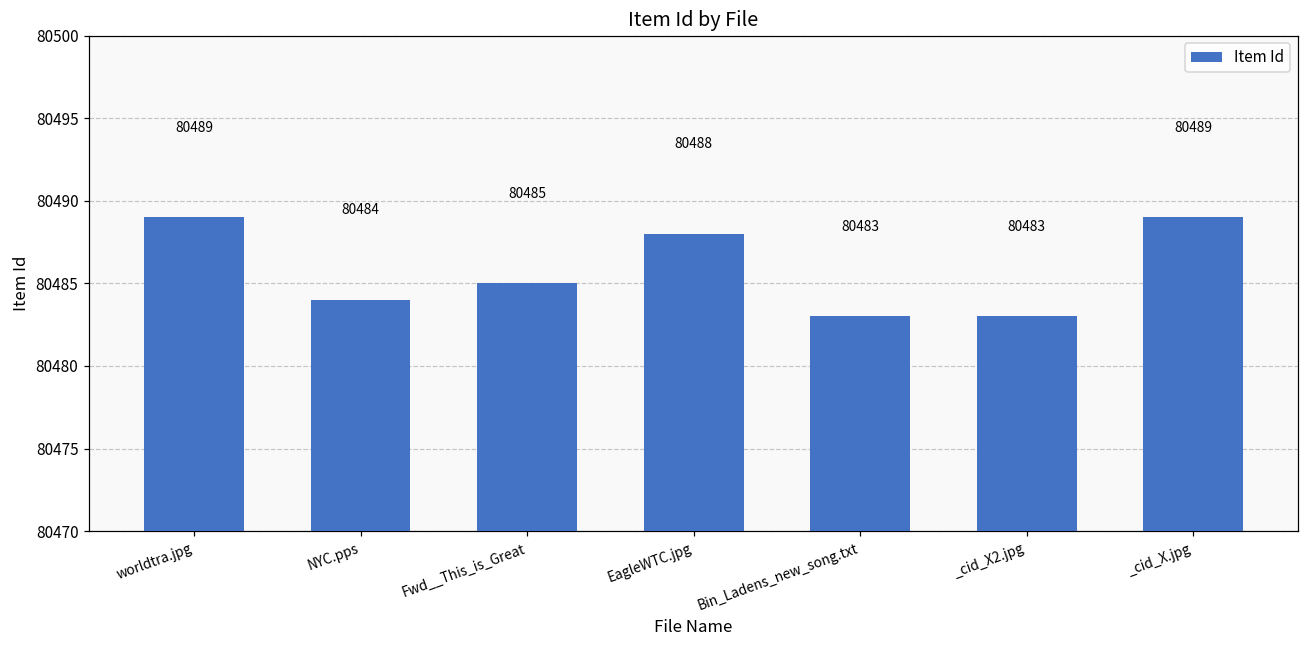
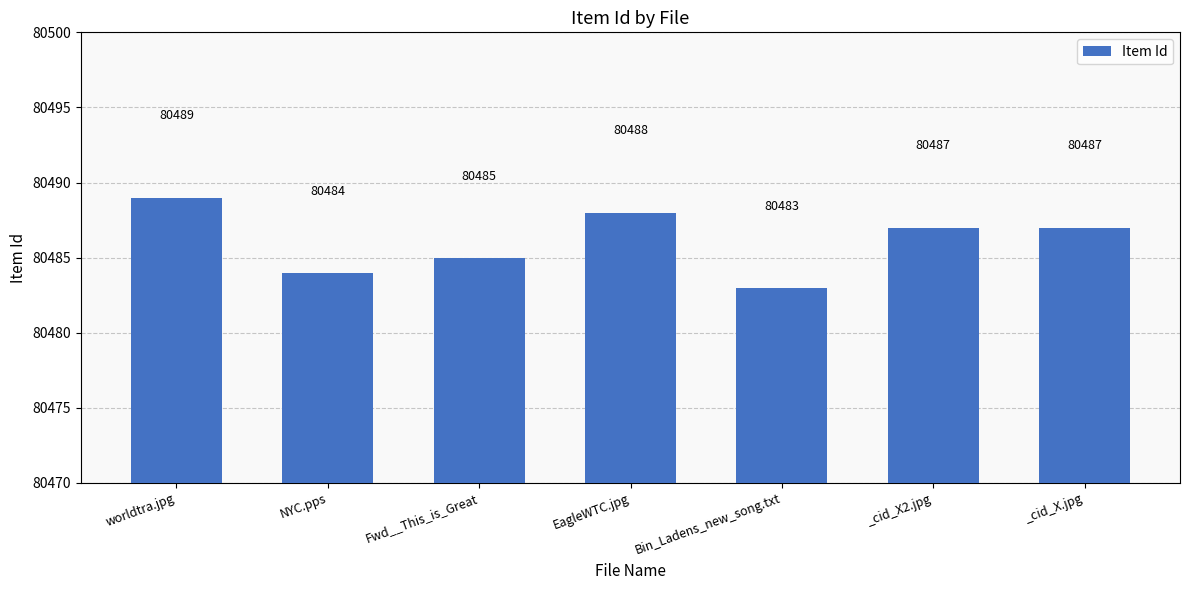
_cid_X2.jpg: 80483 -> 80487
_cid_X.jpg: 80489 -> 80487
